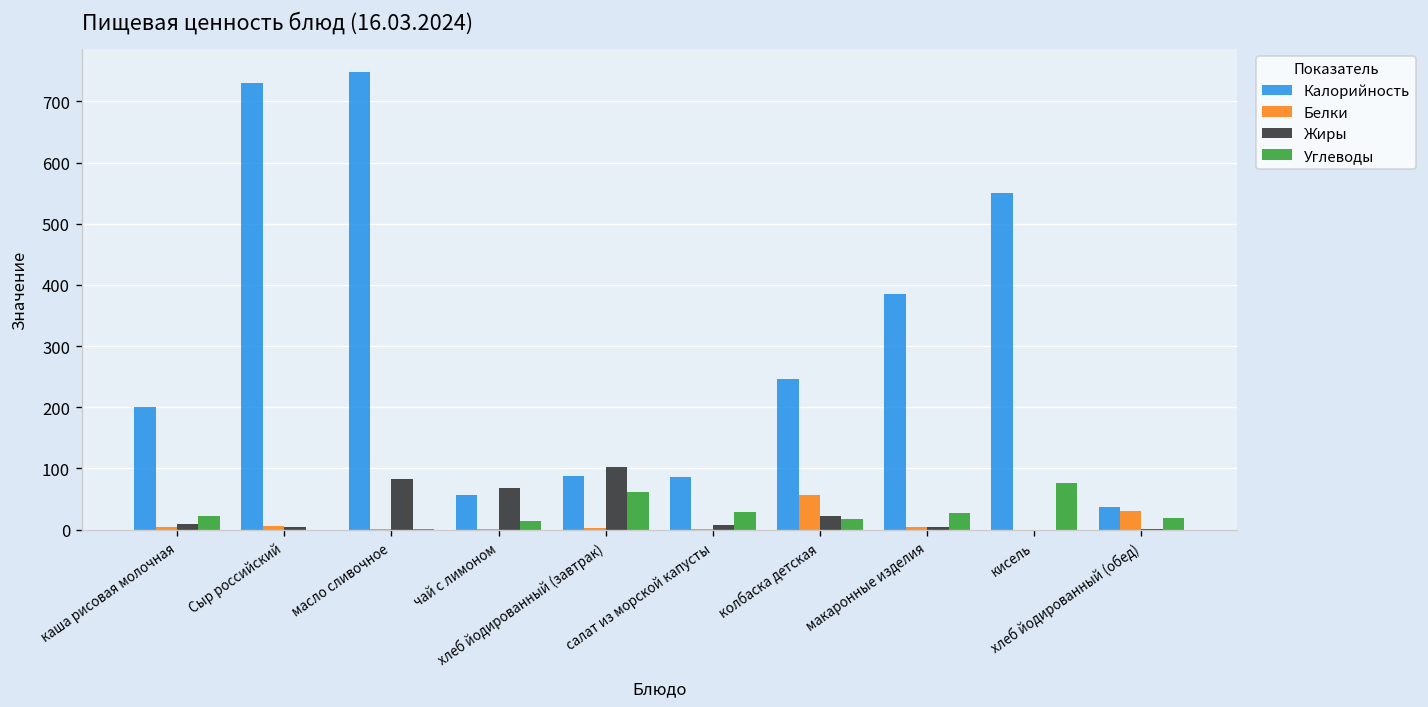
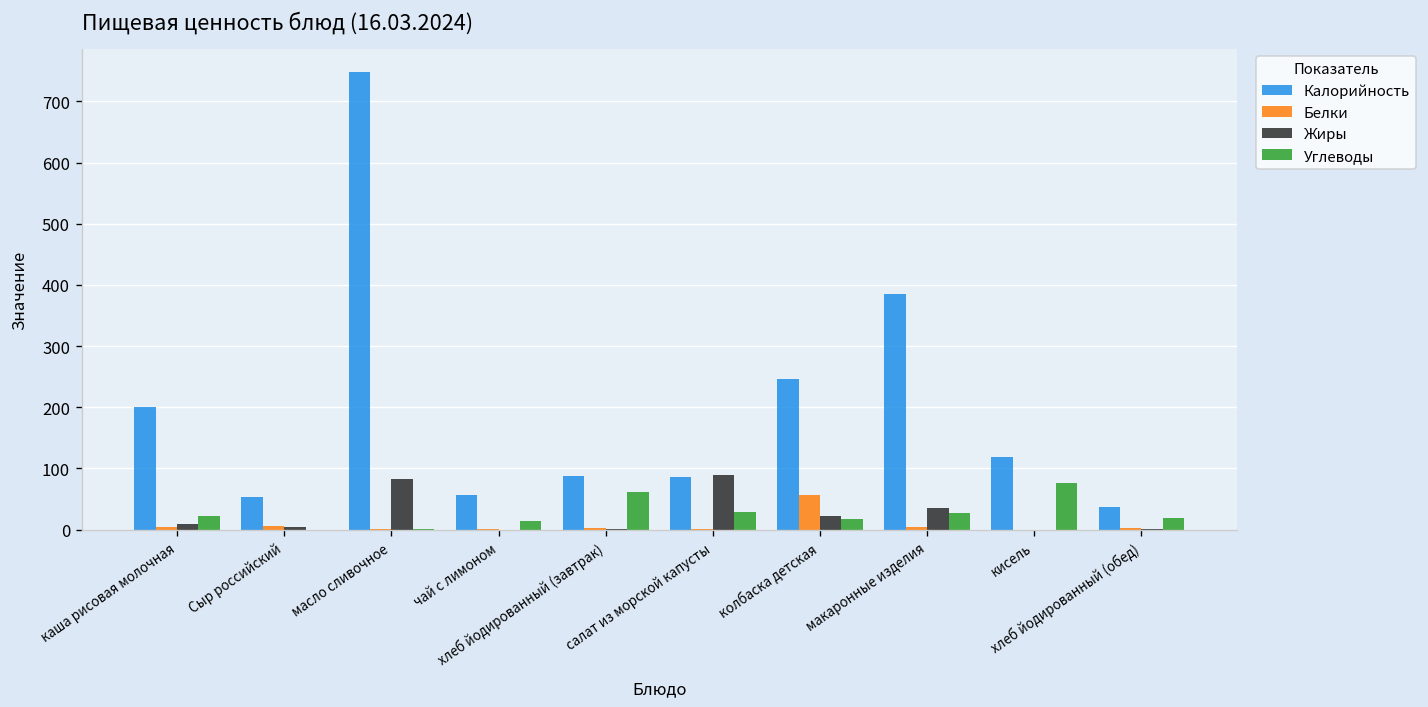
Калорийность, Сыр российский: 730 -> 50
Жиры, чай с лимоном: 70 -> 0
Жиры, хлеб йодированный (завтрак): 100 -> 0
Жиры, салат из морской капусты: 10 -> 90
Жиры, макаронные изделия: 0 -> 30
Калорийность, кисель: 550 -> 120
Белки, хлеб йодированный (обед): 30 -> 0
